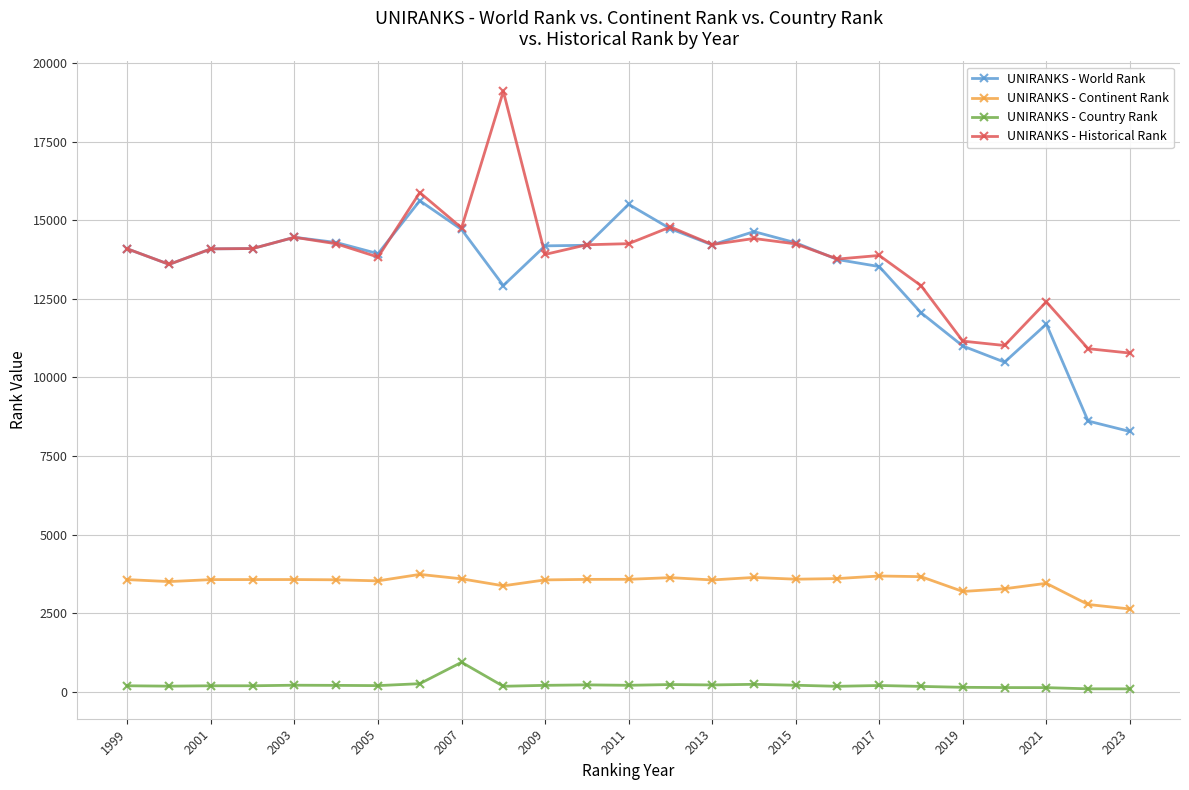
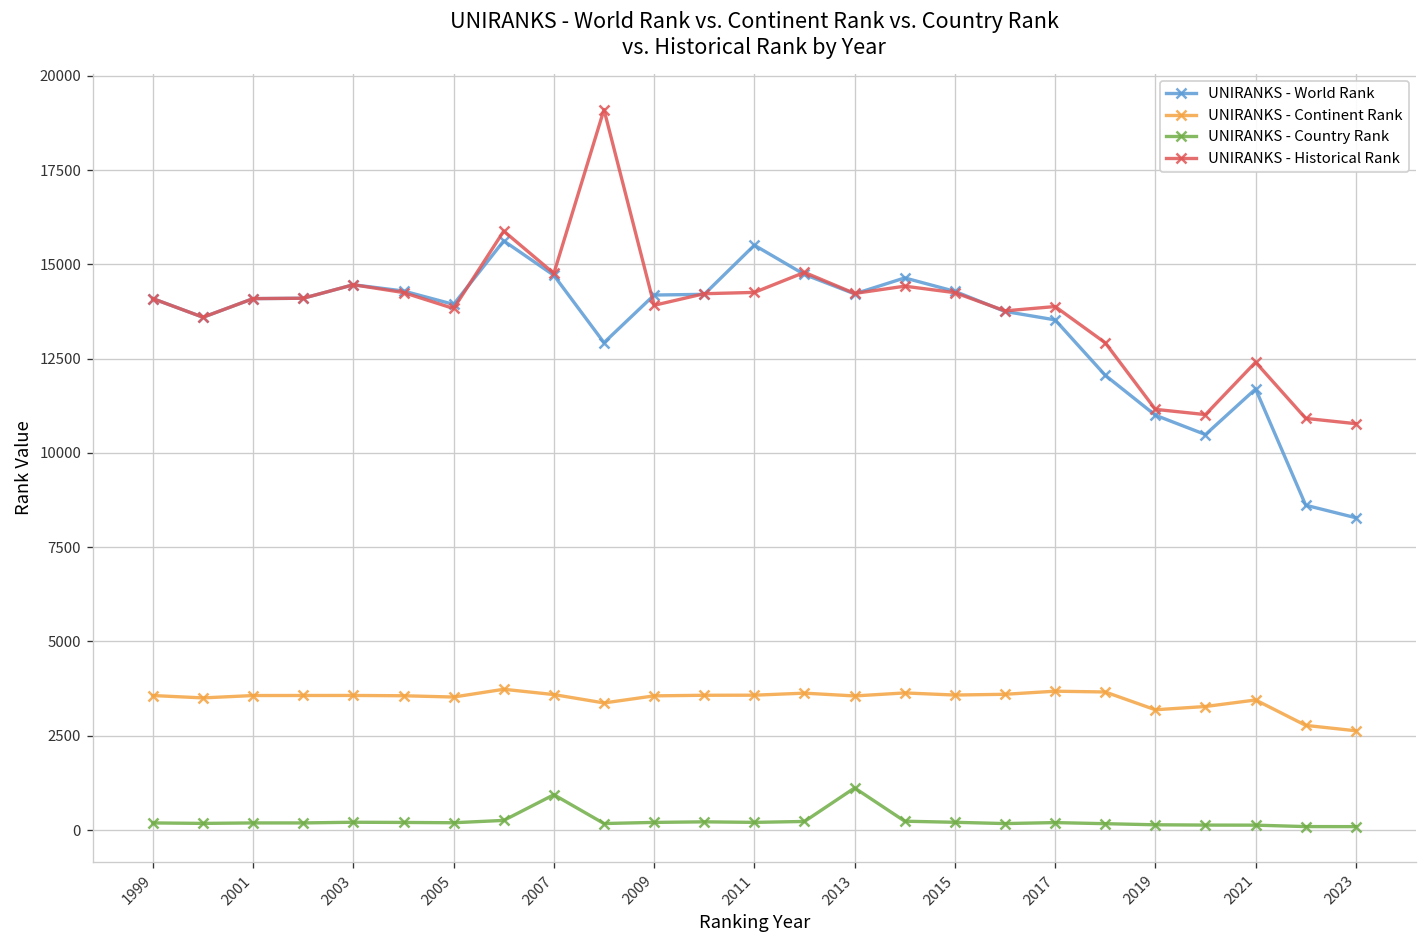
UNIRANKS - Country Rank, 2013: 200 -> 1100
